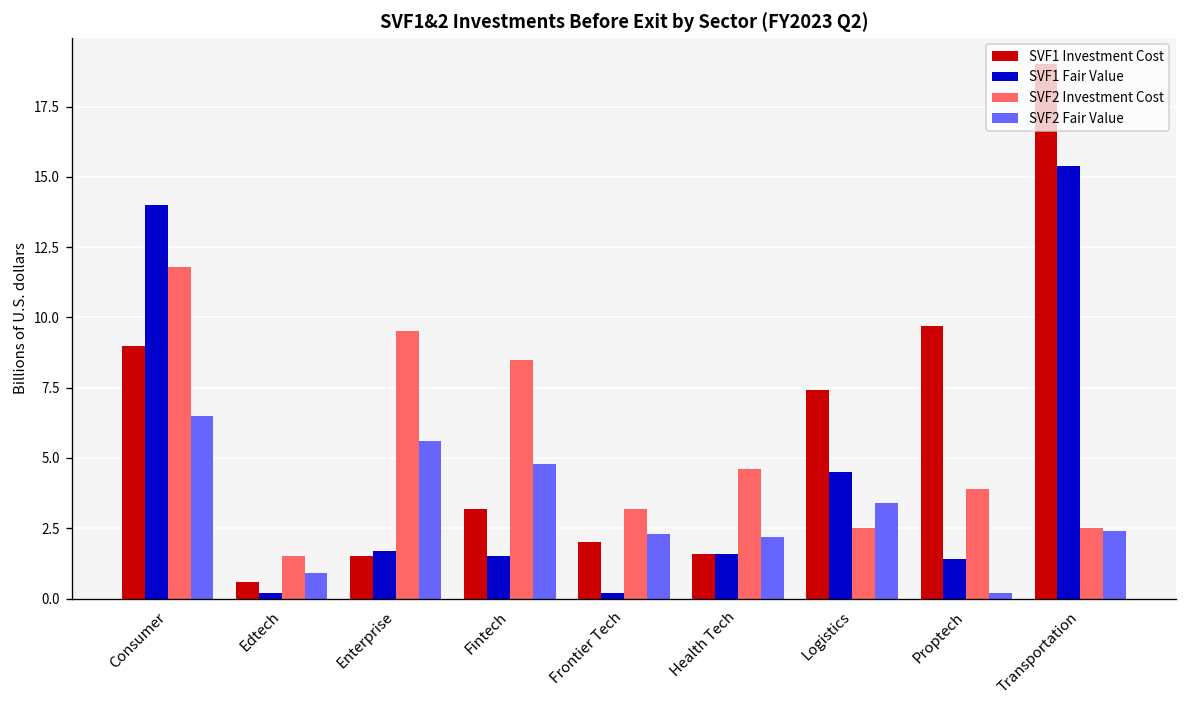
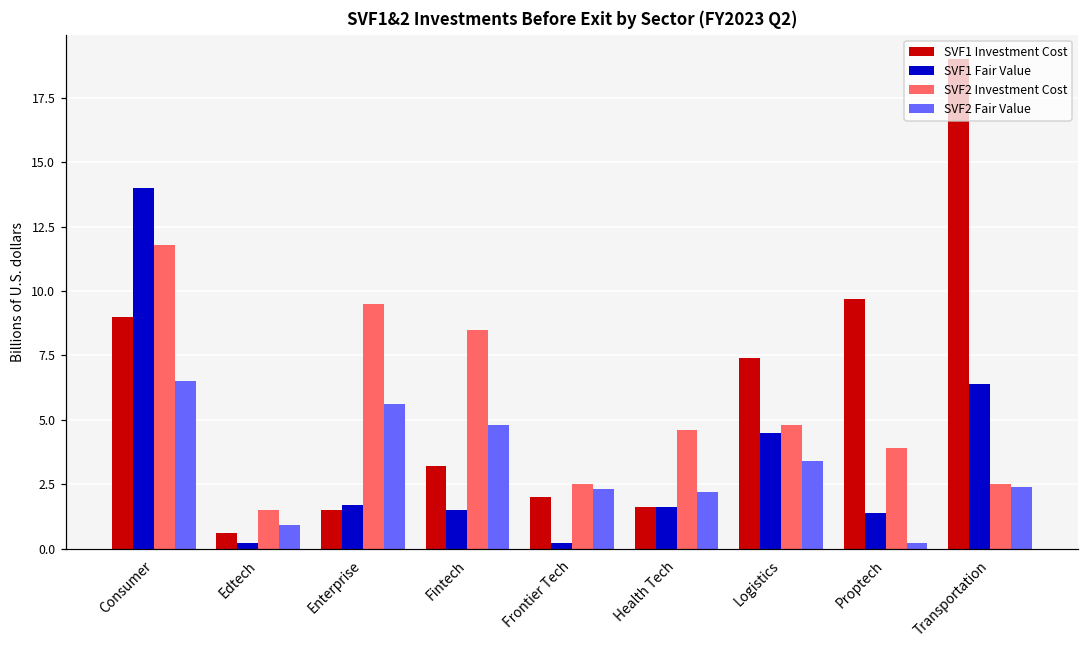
SVF2 Investment Cost, Frontier Tech: 3.2 -> 2.5
SVF2 Investment Cost, Logistics: 2.5 -> 4.8
SVF1 Fair Value, Transportation: 15.4 -> 6.4
